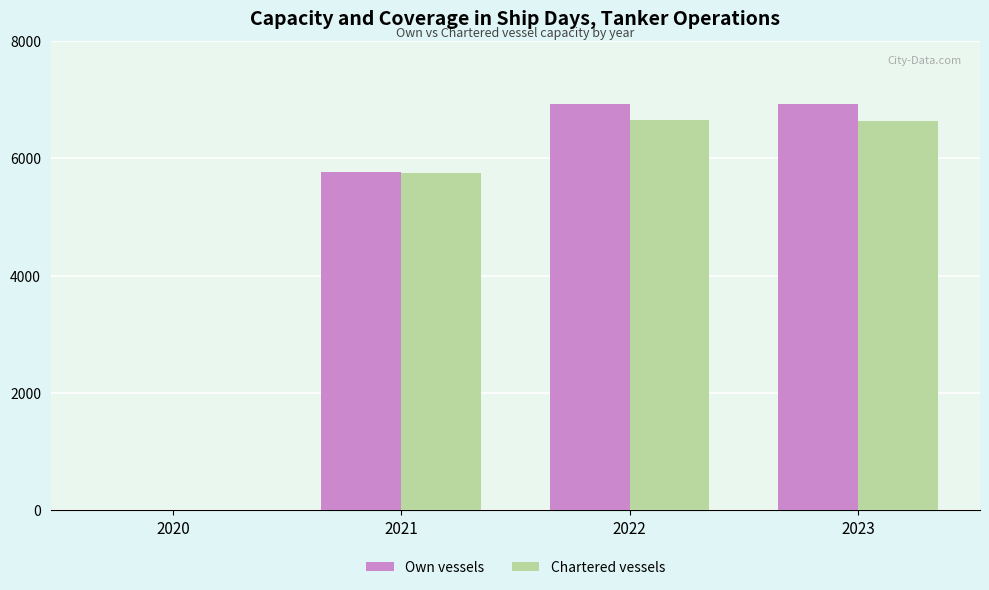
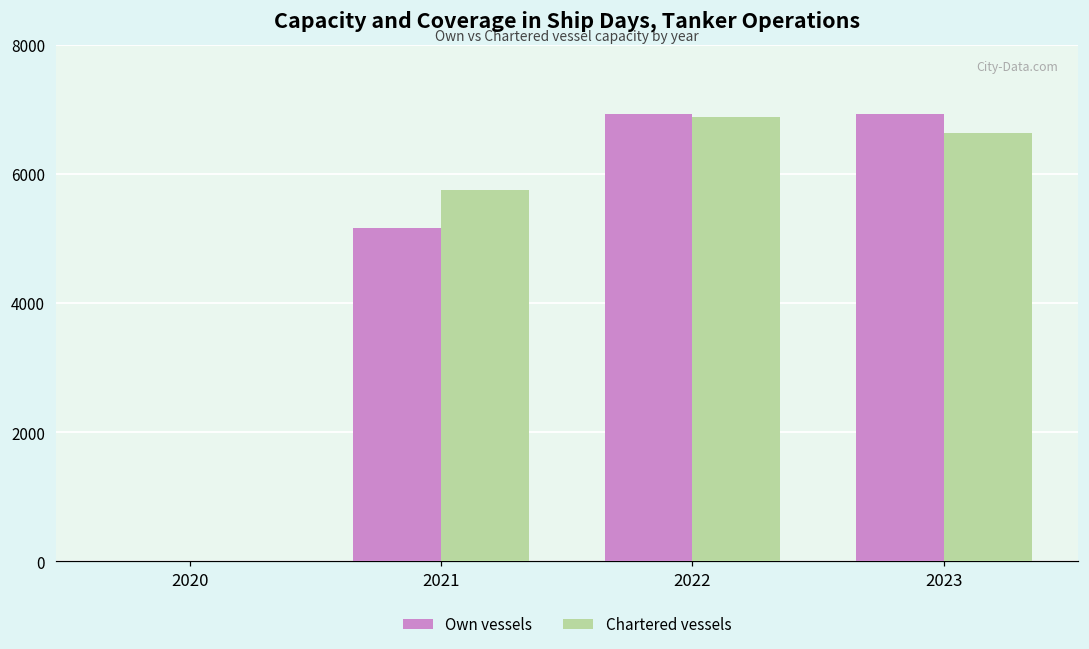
Own vessels, 2021: 5800 -> 5200
Chartered vessels, 2022: 6700 -> 6900
